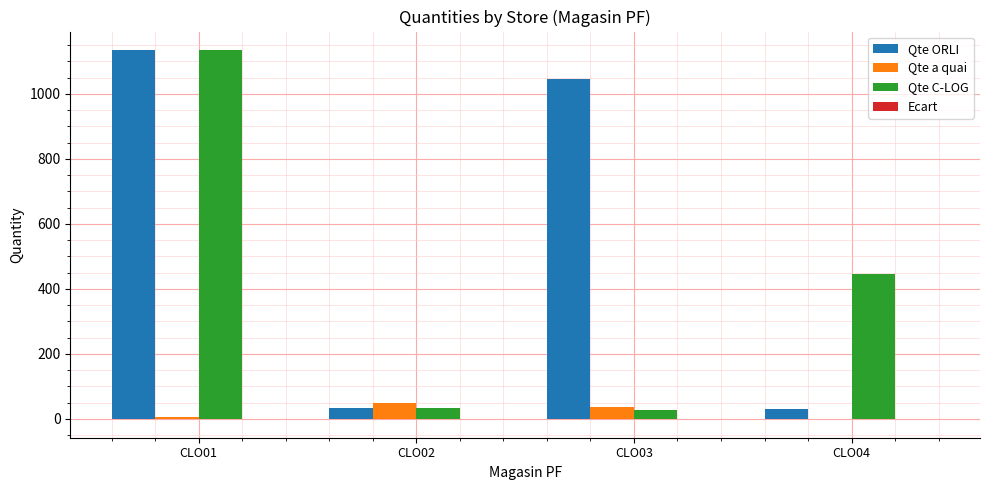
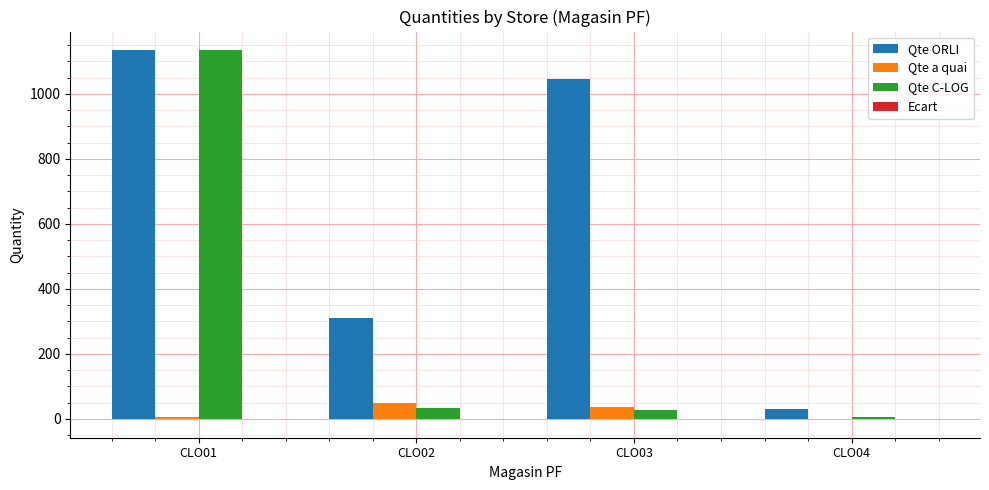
Qte ORLI, CLO02: 30 -> 310
Qte C-LOG, CLO04: 450 -> 10
